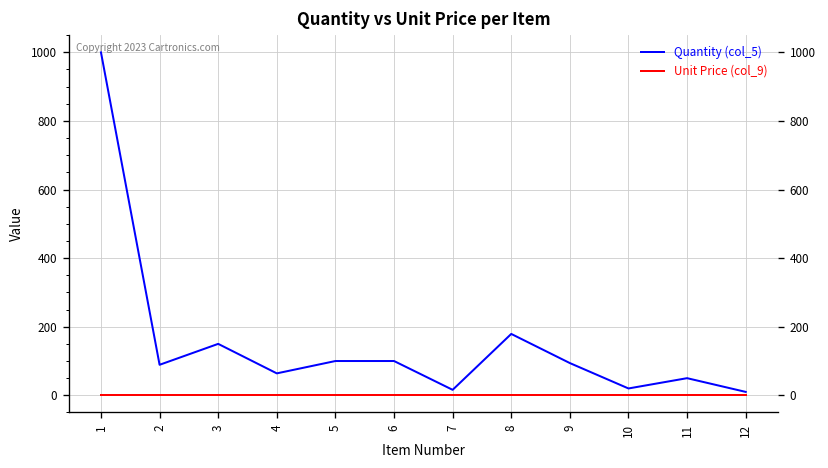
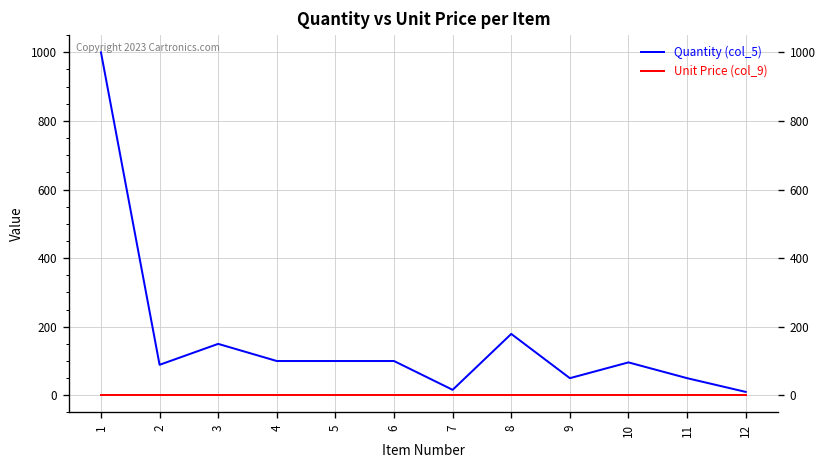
Quantity (col_5), 4: 60 -> 100
Quantity (col_5), 9: 90 -> 50
Quantity (col_5), 10: 20 -> 100
